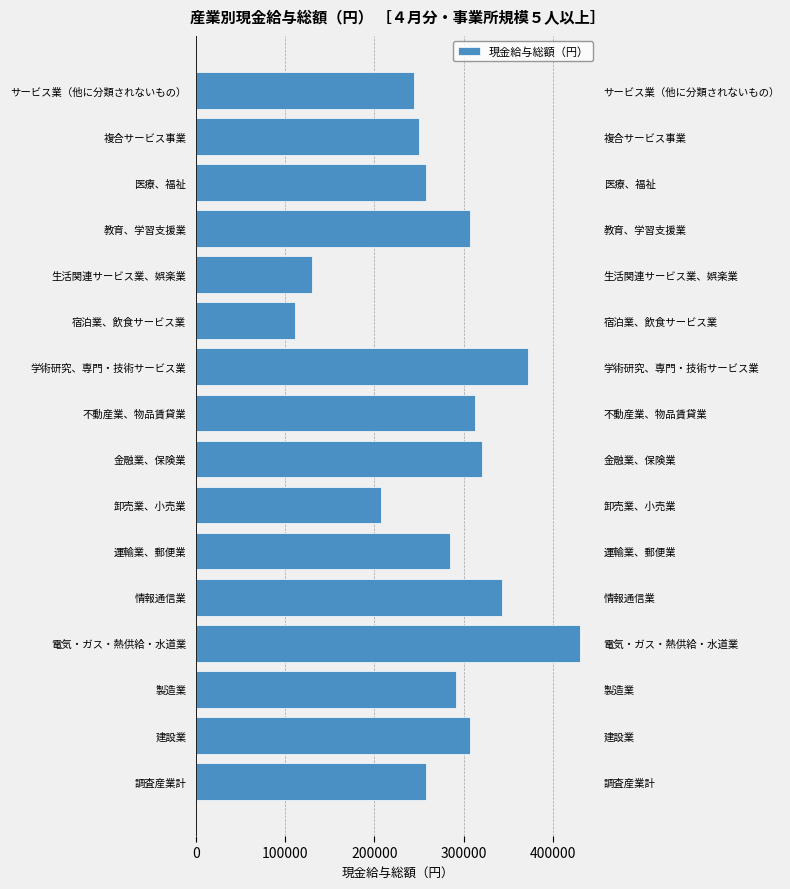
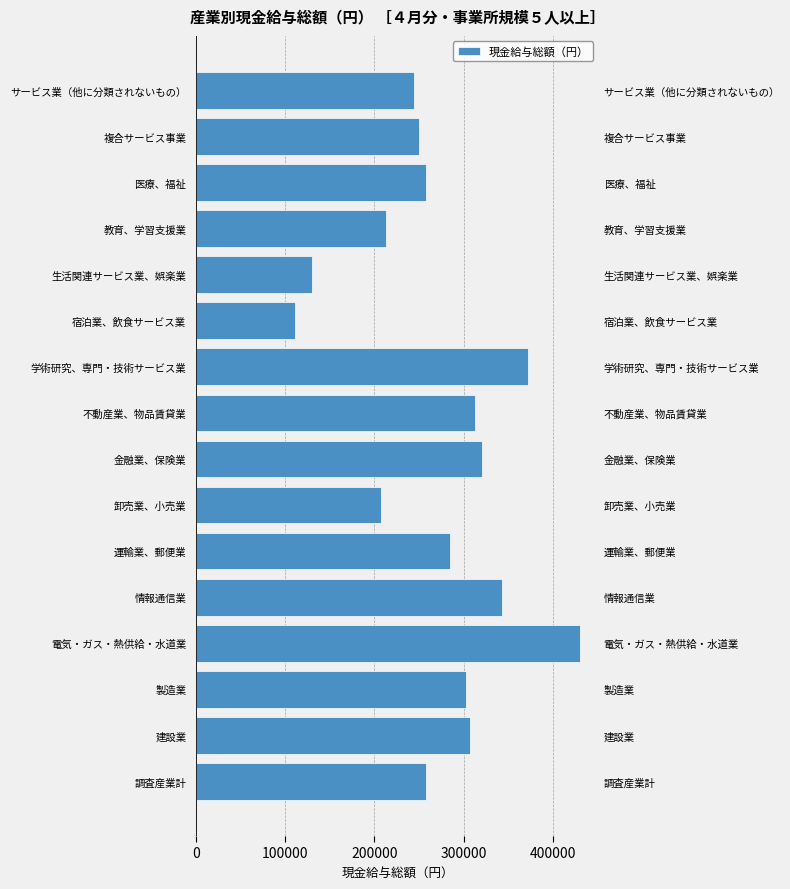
教育、学習支援業: 310000 -> 210000
製造業: 290000 -> 300000
